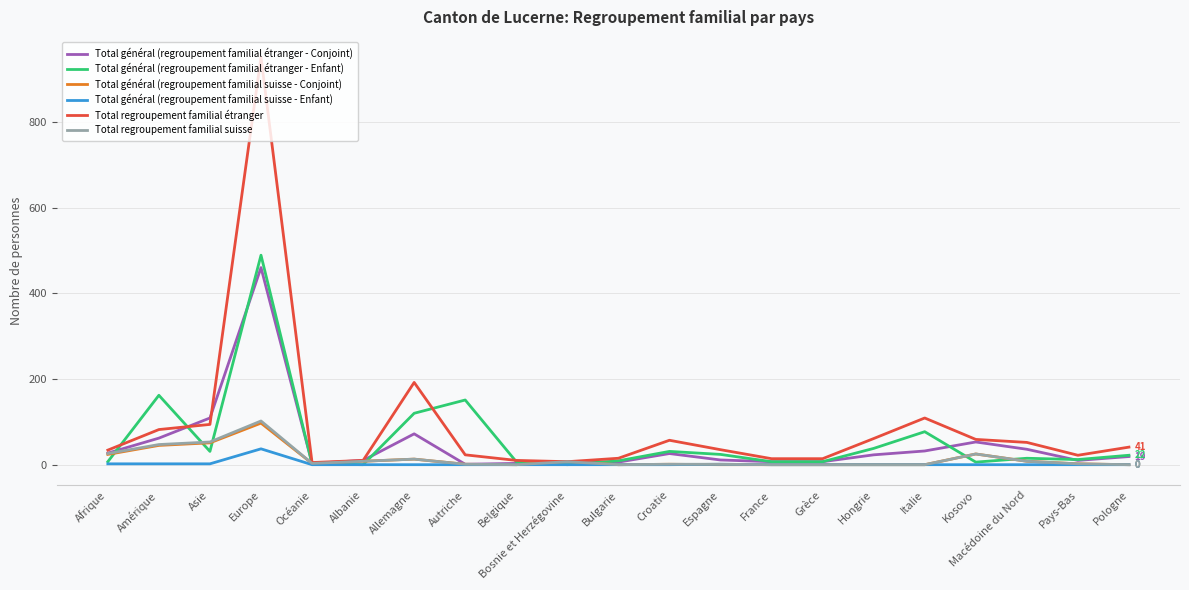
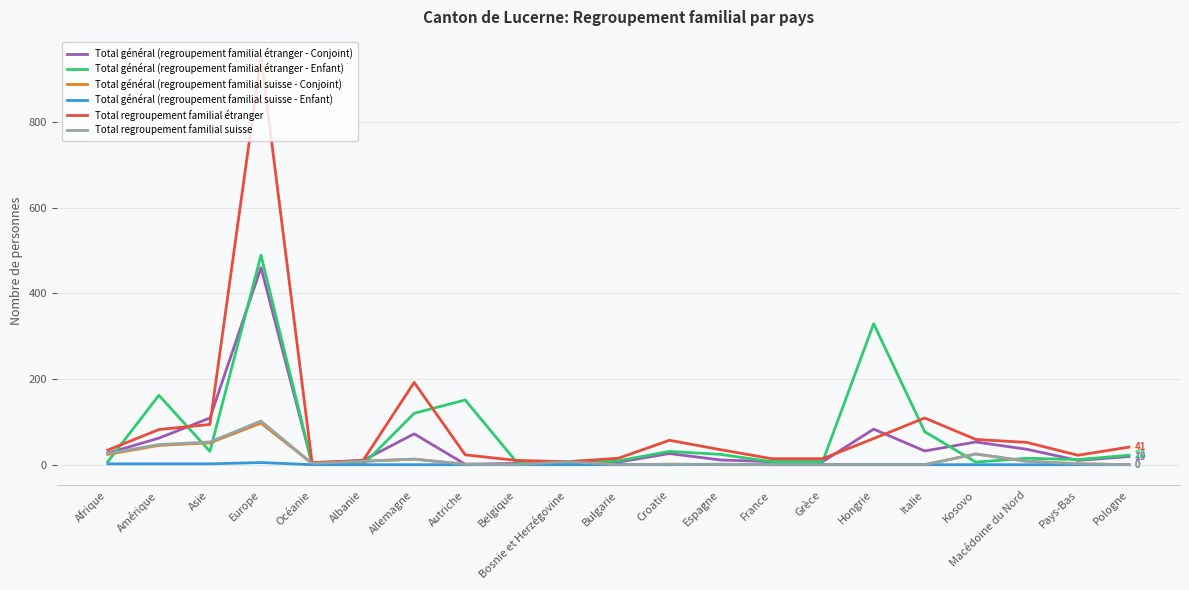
Total général (regroupement familial suisse - Enfant), Europe: 40 -> 10
Total général (regroupement familial étranger - Conjoint), Hongrie: 20 -> 80
Total général (regroupement familial étranger - Enfant), Hongrie: 40 -> 330
